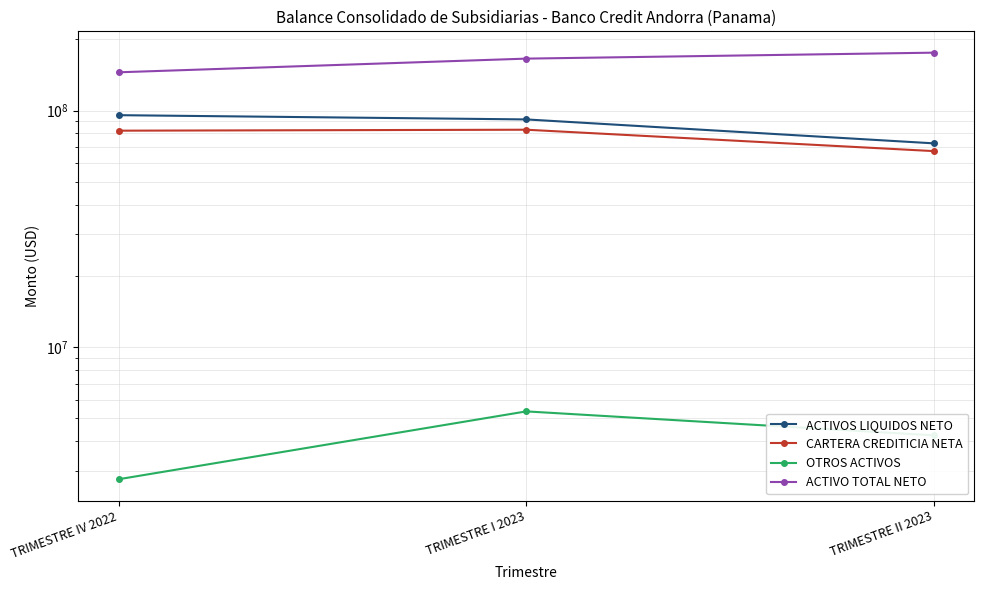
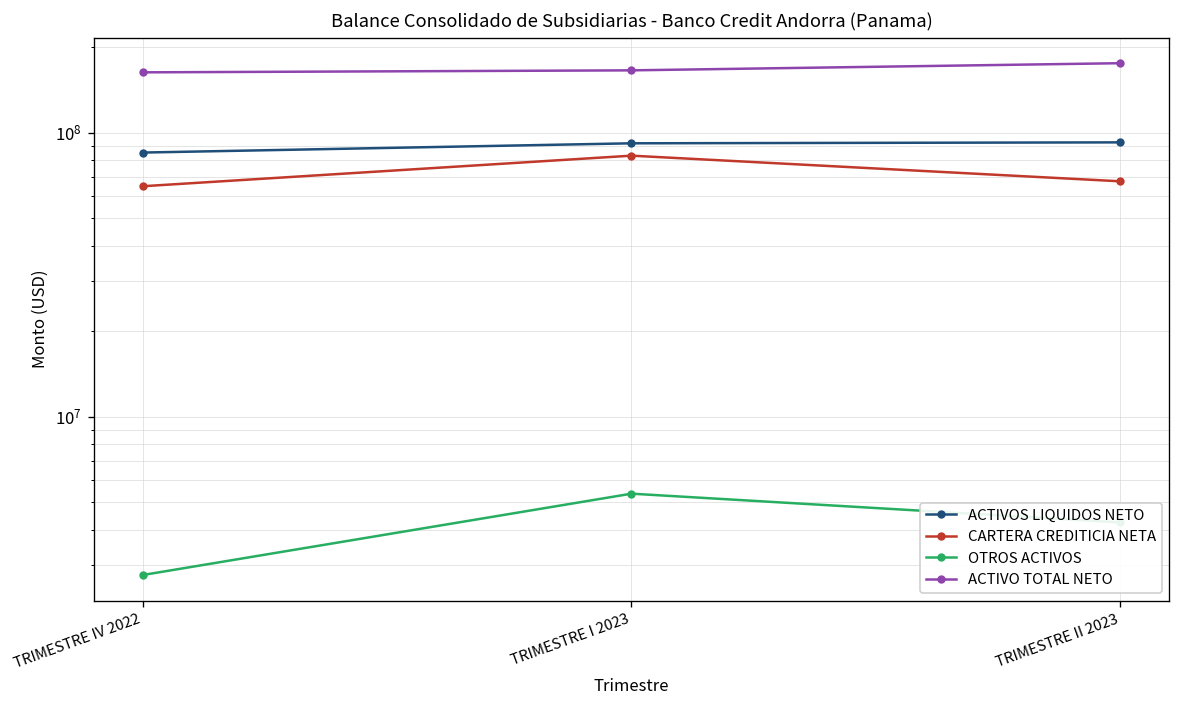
ACTIVOS LIQUIDOS NETO, TRIMESTRE IV 2022: 96000000 -> 85000000
CARTERA CREDITICIA NETA, TRIMESTRE IV 2022: 82000000 -> 65000000
ACTIVO TOTAL NETO, TRIMESTRE IV 2022: 150000000 -> 160000000
ACTIVOS LIQUIDOS NETO, TRIMESTRE II 2023: 73000000 -> 92000000
